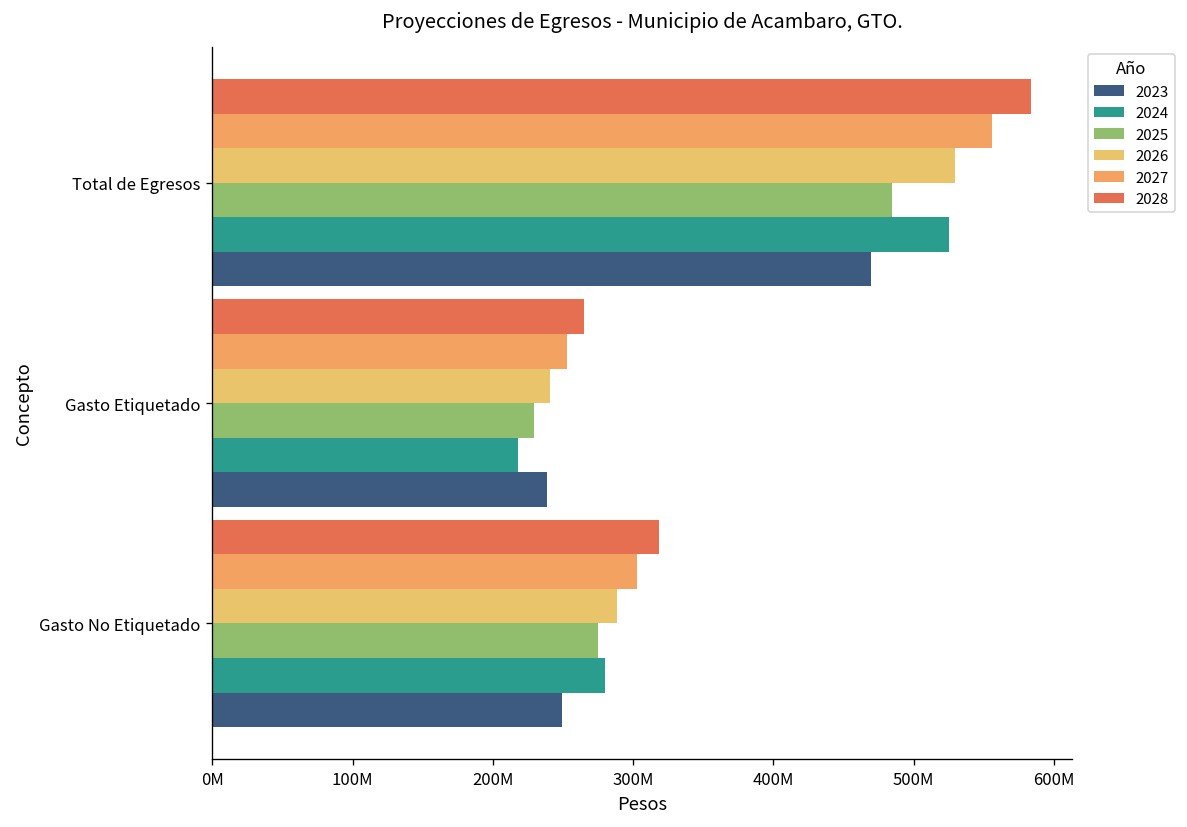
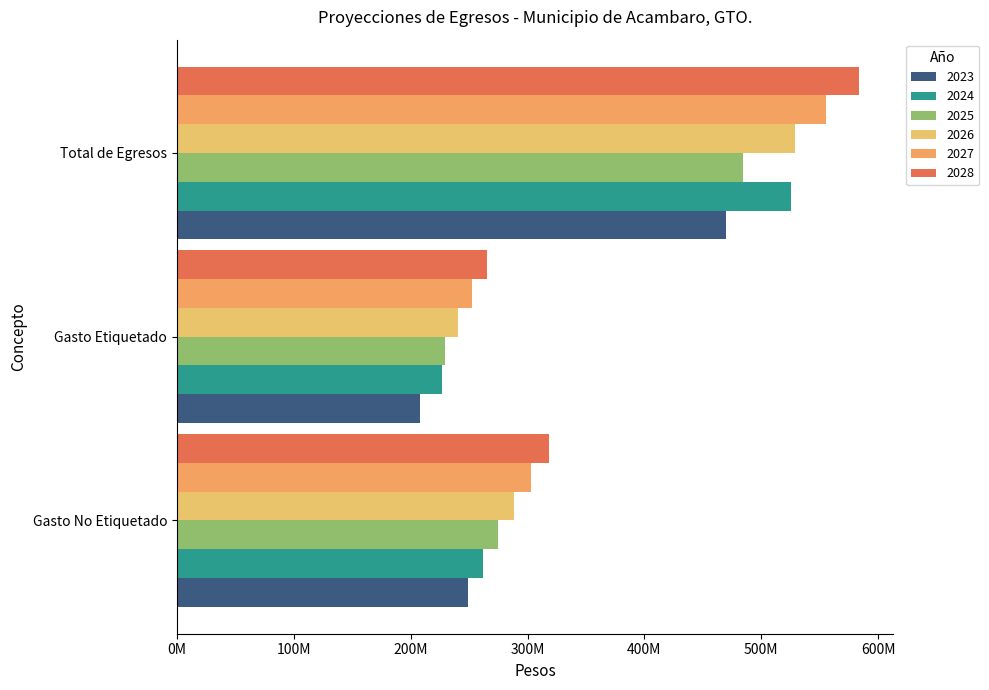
2024, Gasto Etiquetado: 218000000 -> 227000000
2023, Gasto Etiquetado: 239000000 -> 208000000
2024, Gasto No Etiquetado: 280000000 -> 262000000
